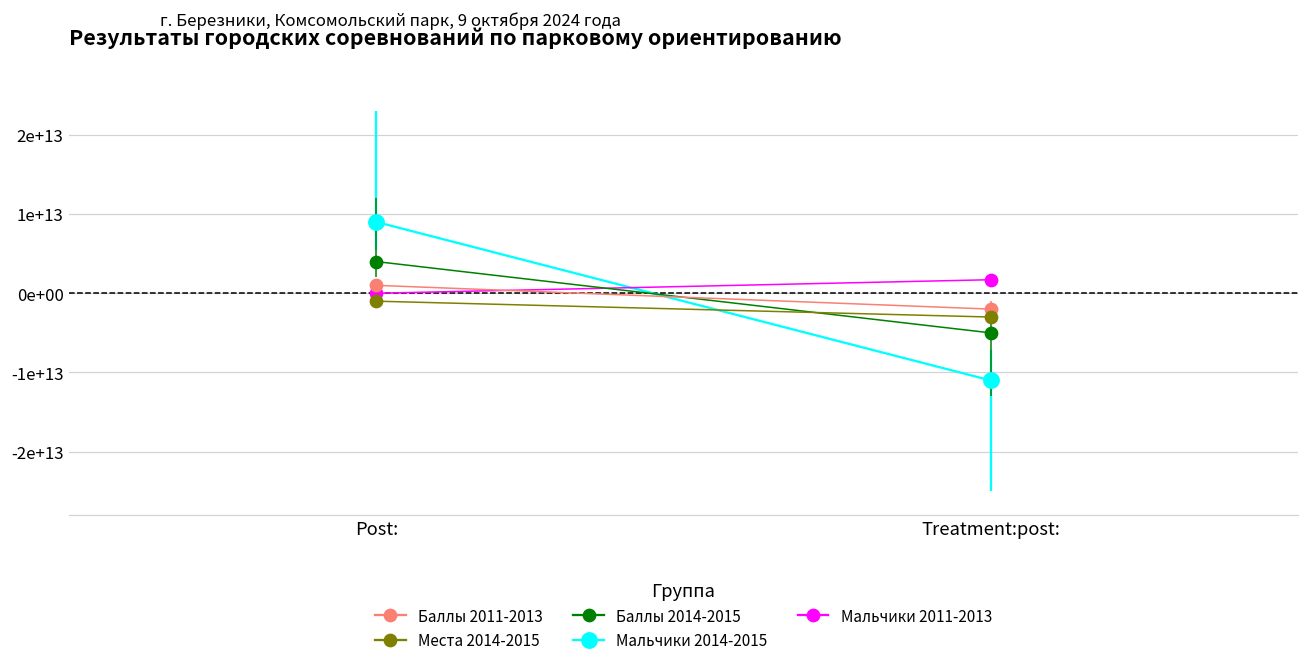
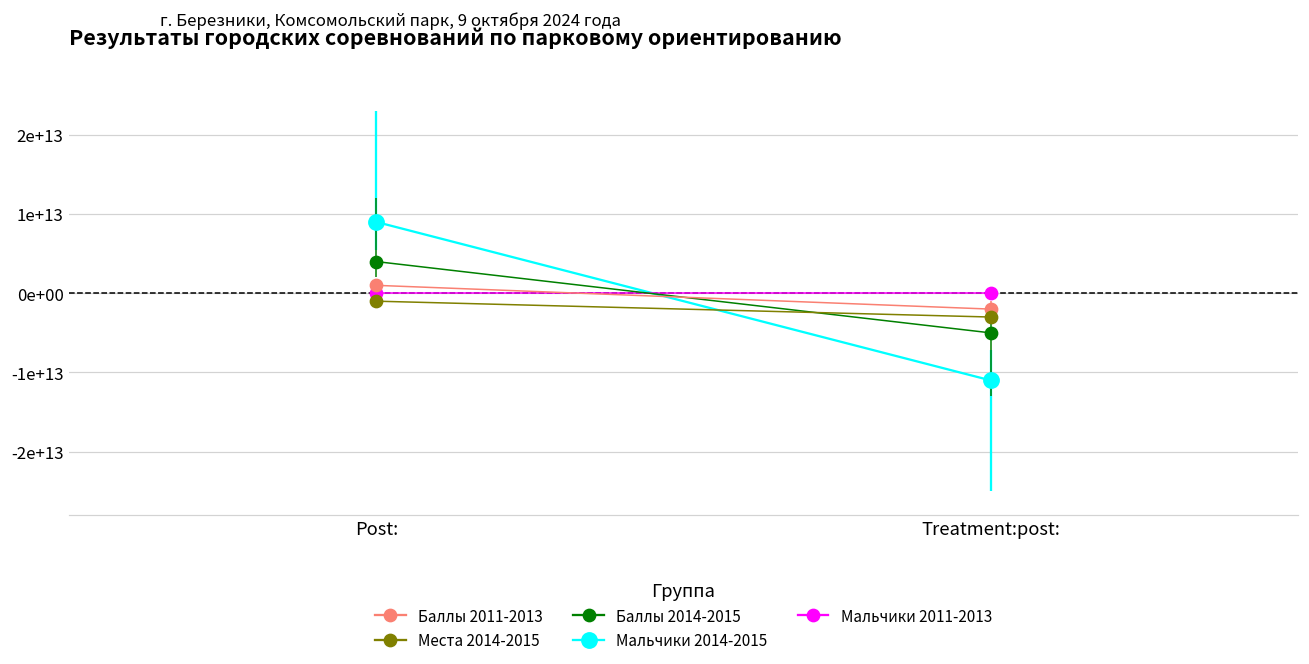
Мальчики 2011-2013, Treatment:post:: 2000000000000 -> 0
